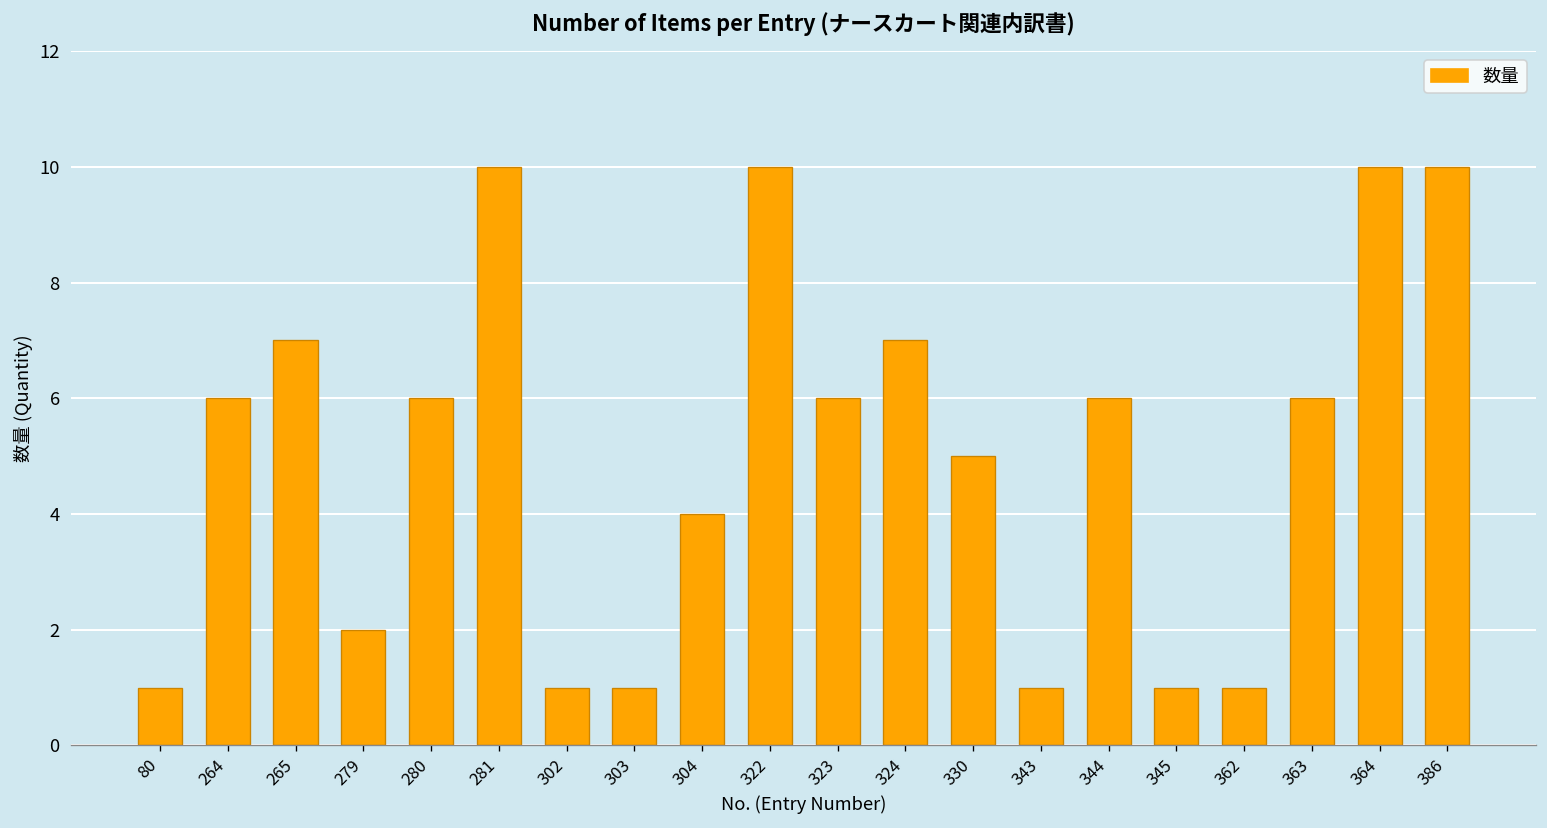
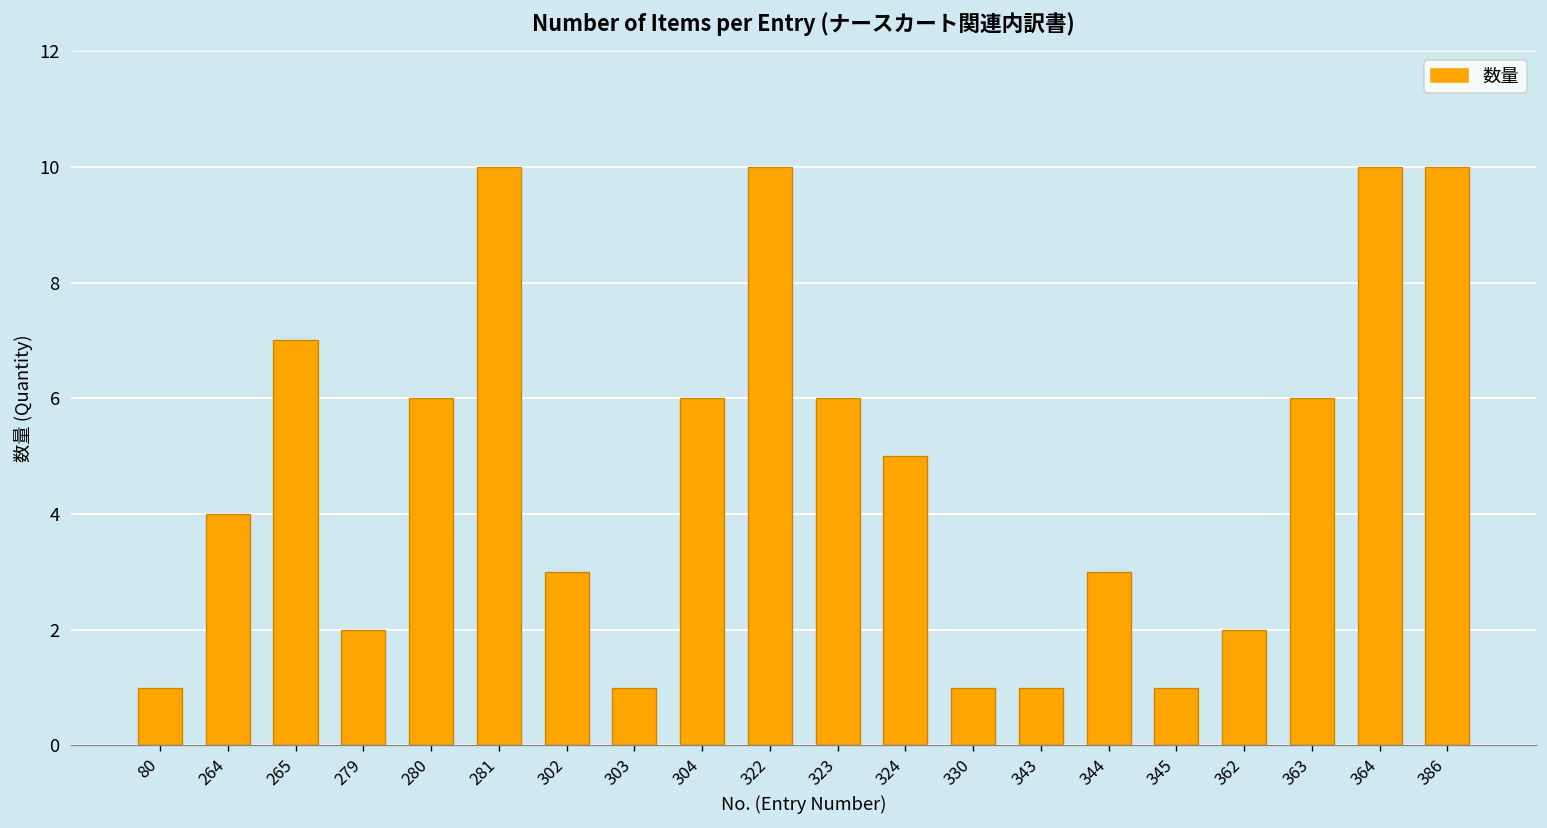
264: 6 -> 4
302: 1 -> 3
304: 4 -> 6
324: 7 -> 5
330: 5 -> 1
344: 6 -> 3
362: 1 -> 2
